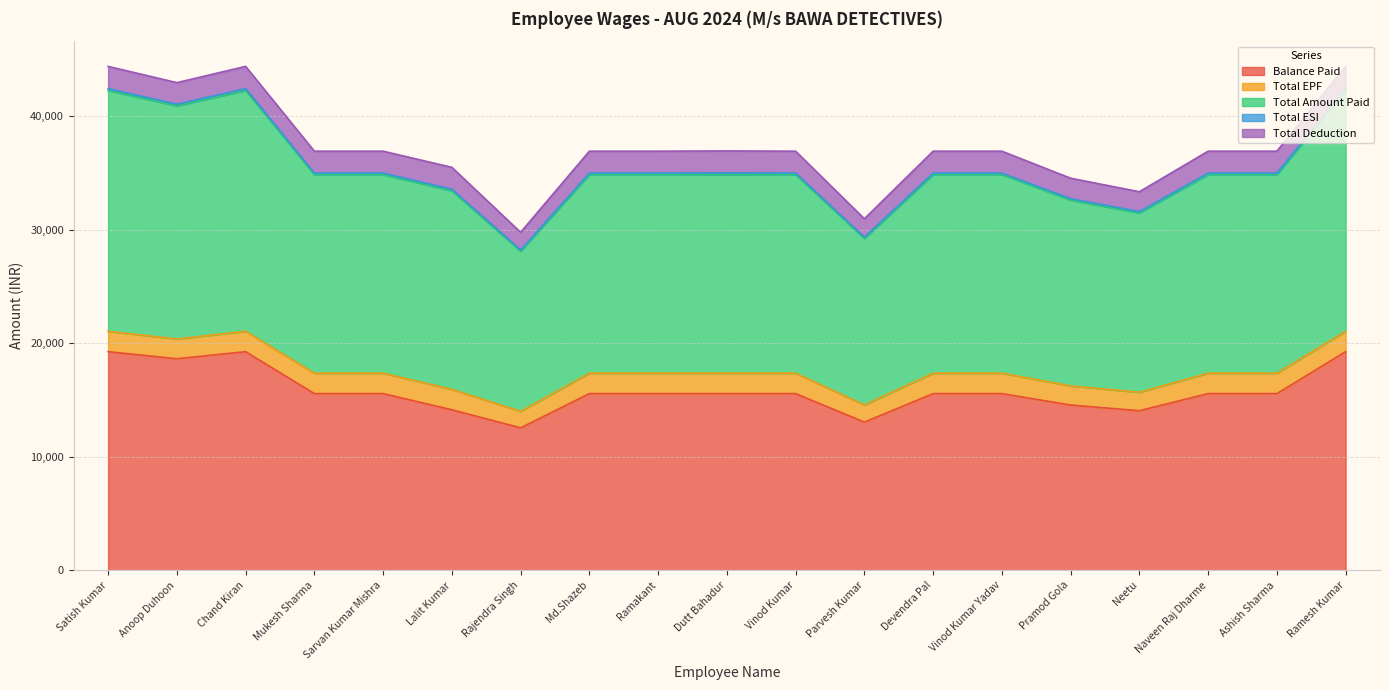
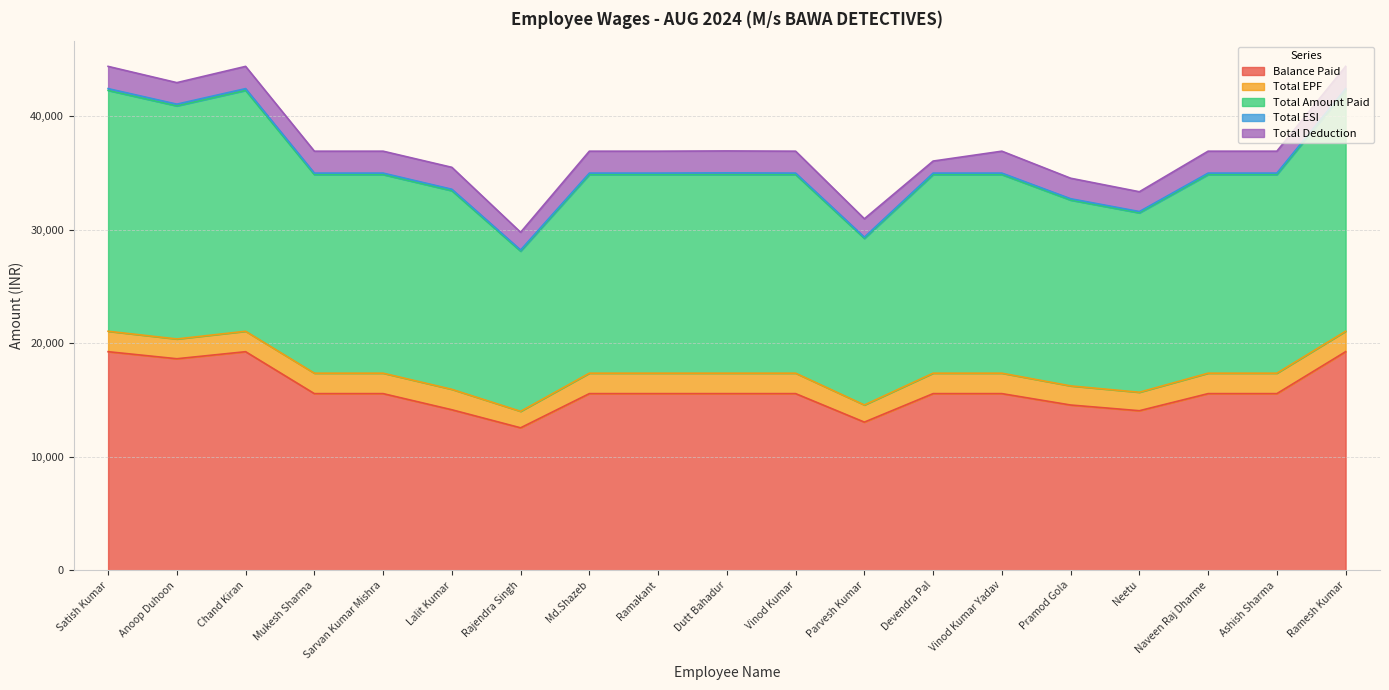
Total Deduction, Devendra Pal: 1,900 -> 1,100
